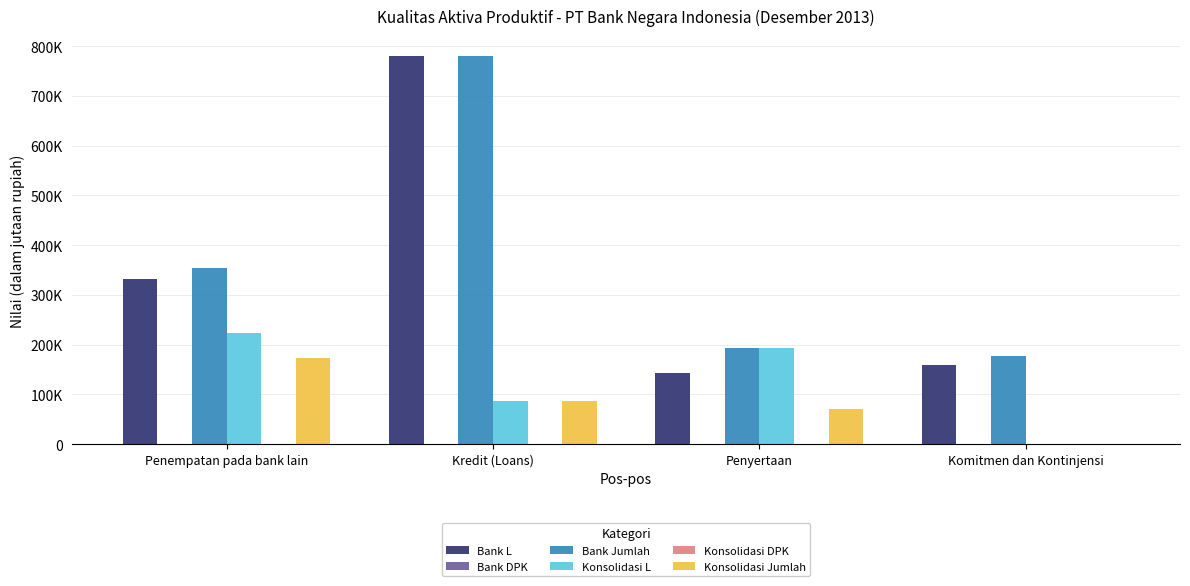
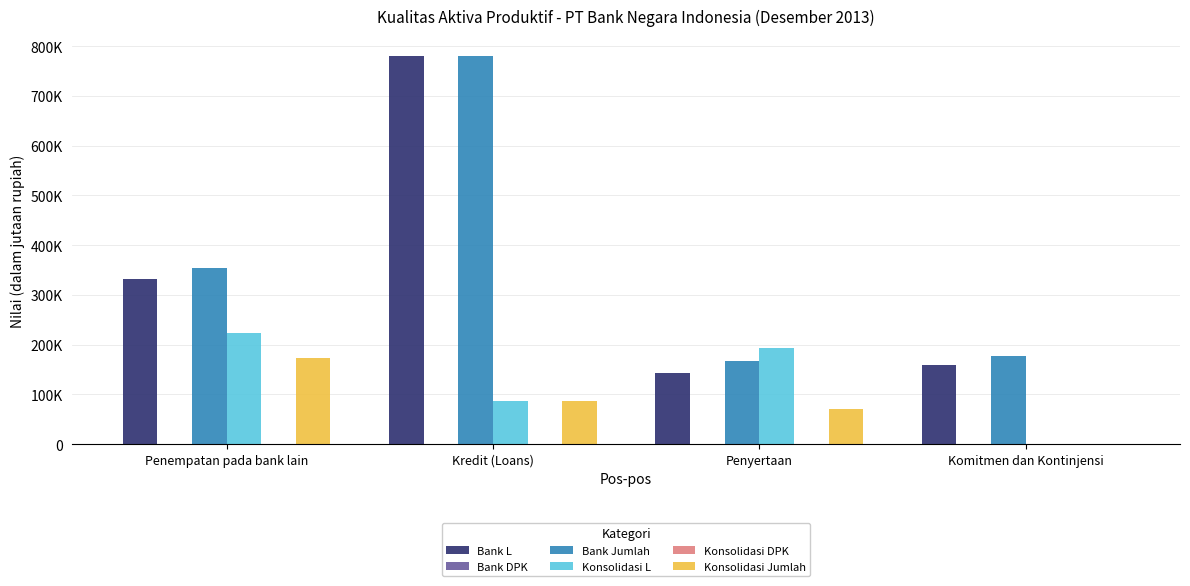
Bank Jumlah, Penyertaan: 190000 -> 170000
